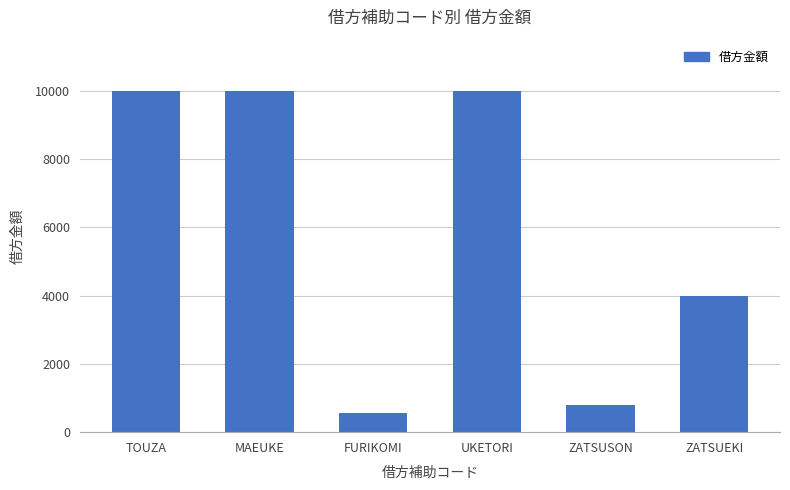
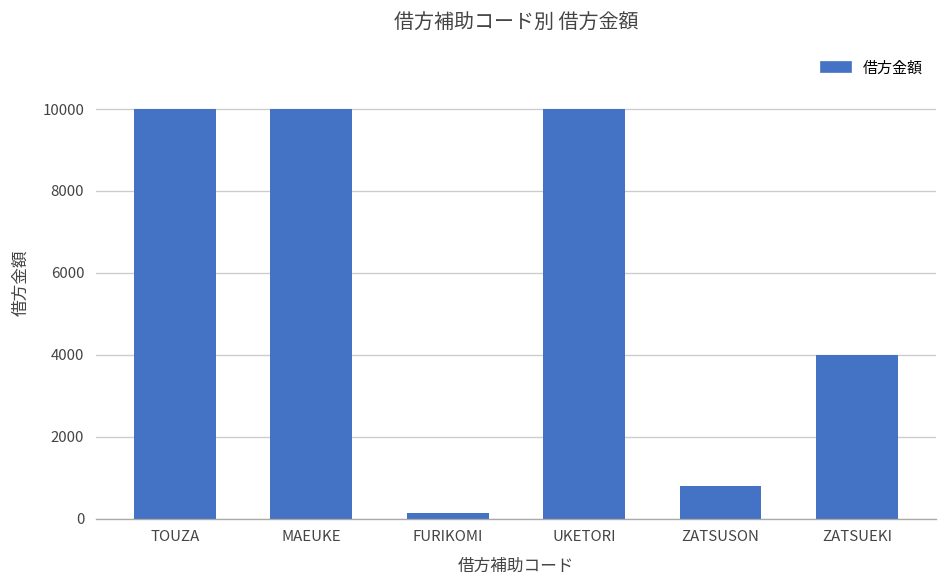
FURIKOMI: 600 -> 100
